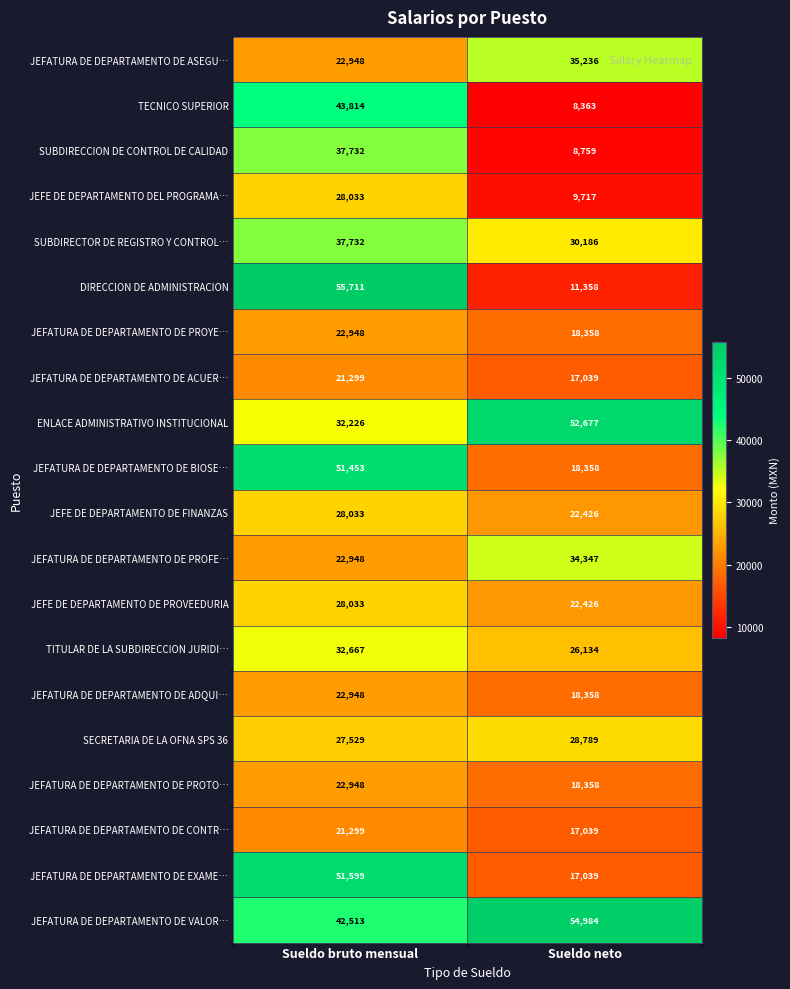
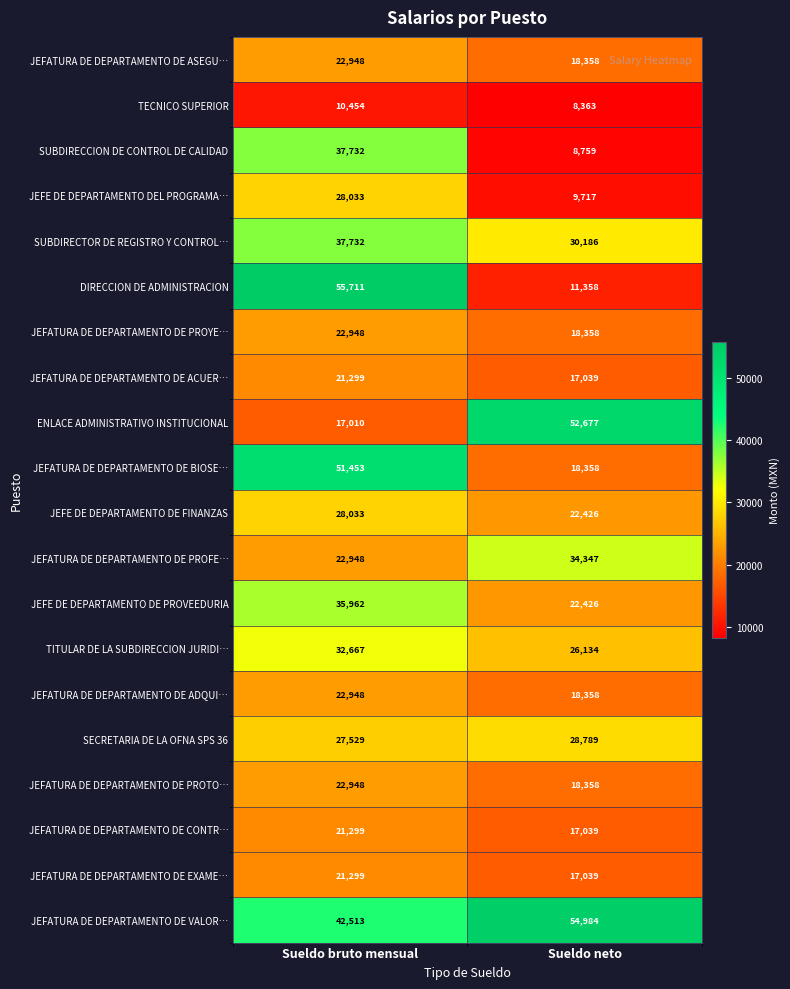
JEFATURA DE DEPARTAMENTO DE ASEGU…, Sueldo neto: 35,236 -> 18,358
TECNICO SUPERIOR, Sueldo bruto mensual: 43,814 -> 10,454
ENLACE ADMINISTRATIVO INSTITUCIONAL, Sueldo bruto mensual: 32,226 -> 17,010
JEFE DE DEPARTAMENTO DE PROVEEDURIA, Sueldo bruto mensual: 28,033 -> 35,962
JEFATURA DE DEPARTAMENTO DE EXAME…, Sueldo bruto mensual: 51,599 -> 21,299
